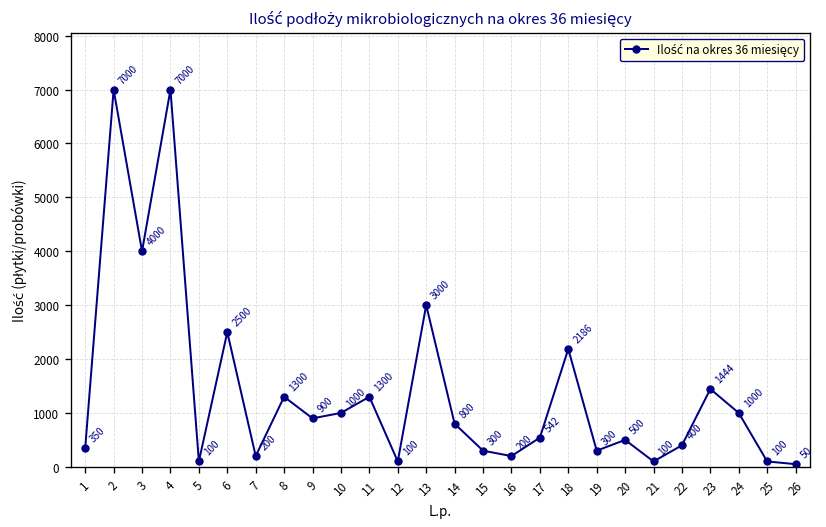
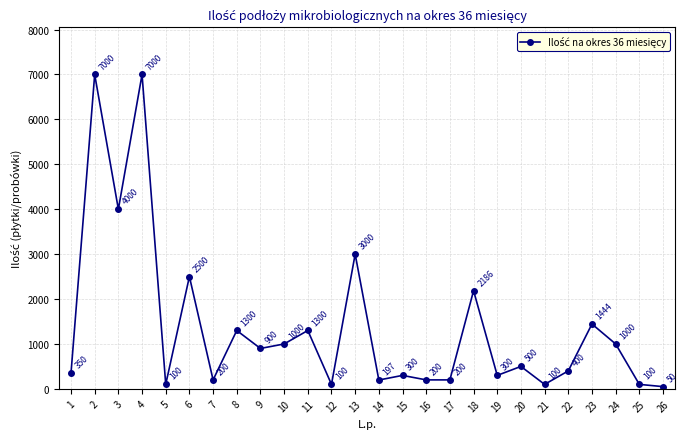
14: 800 -> 197
17: 542 -> 200
